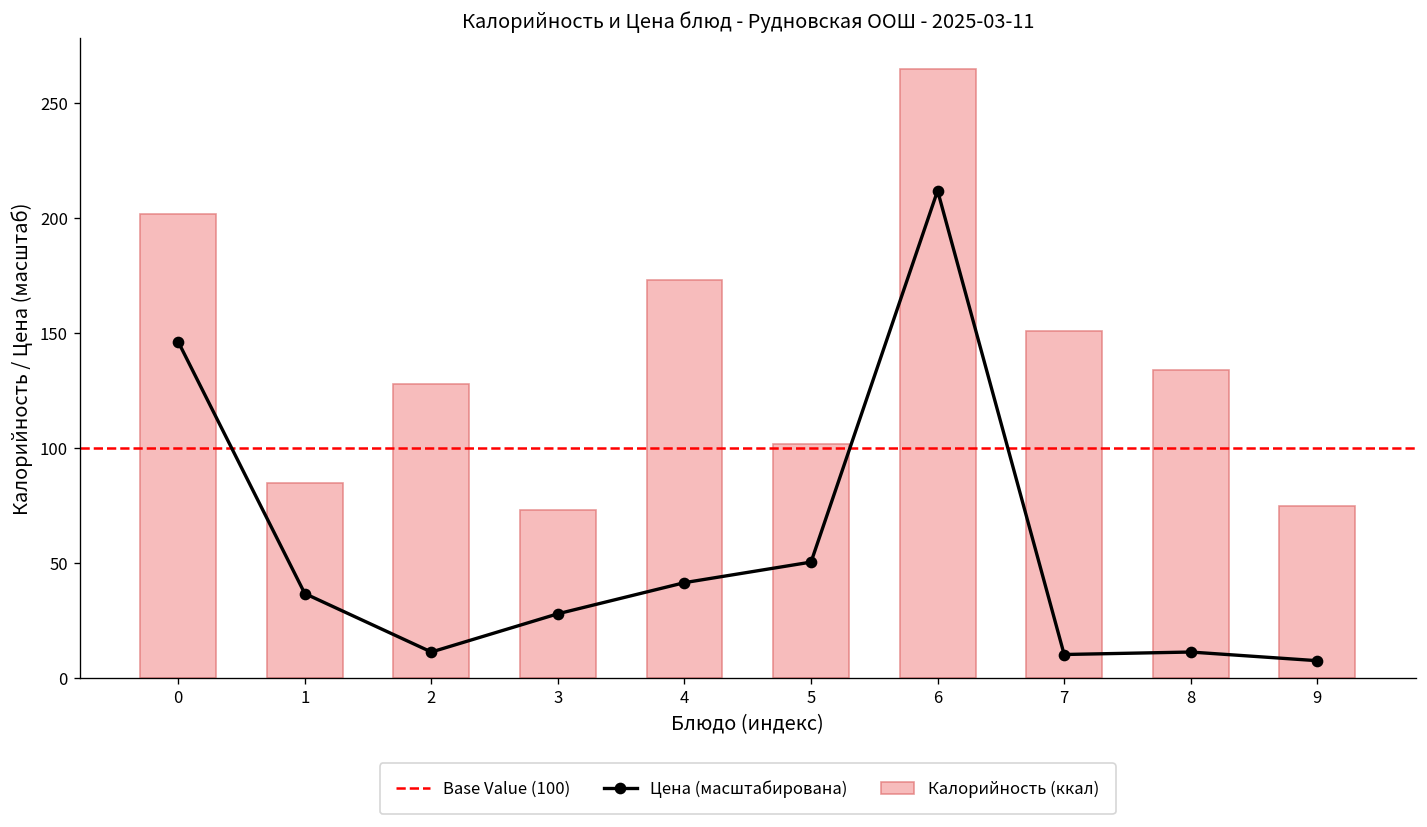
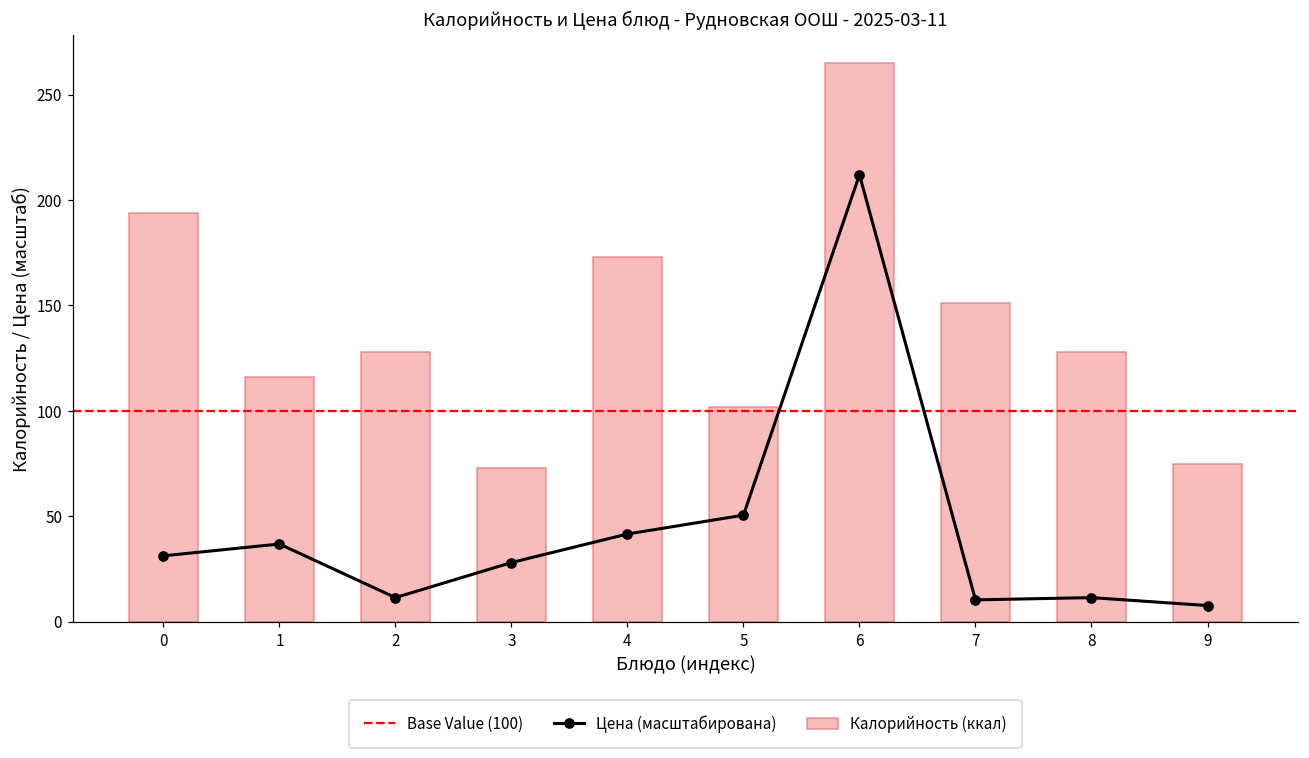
Цена (масштабирована), 0: 146 -> 31
Калорийность (ккал), 0: 202 -> 194
Калорийность (ккал), 1: 85 -> 116
Калорийность (ккал), 8: 134 -> 128
